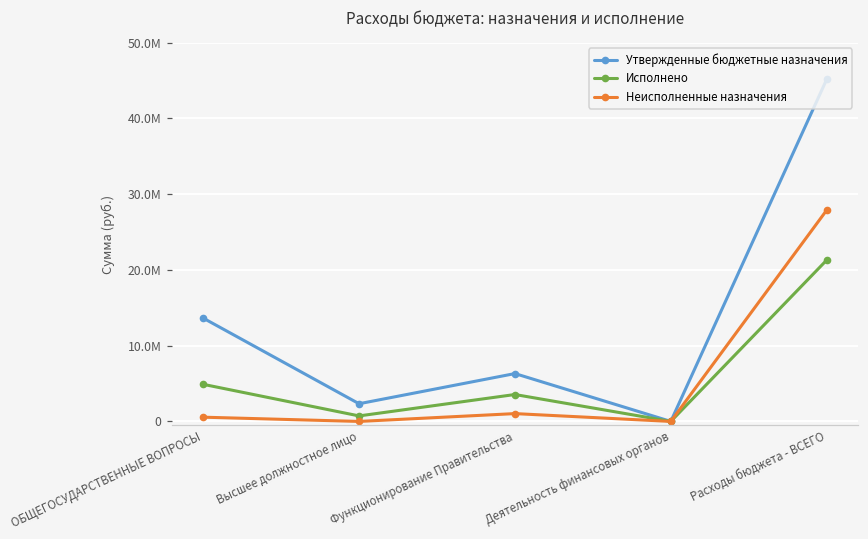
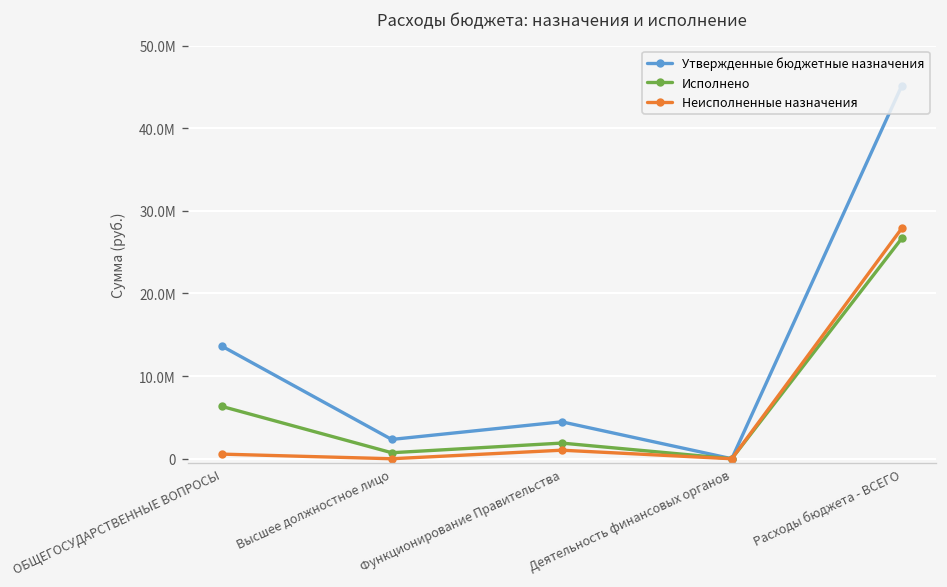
Исполнено, ОБЩЕГОСУДАРСТВЕННЫЕ ВОПРОСЫ: 5000000 -> 6000000
Утвержденные бюджетные назначения, Функционирование Правительства: 6000000 -> 4000000
Исполнено, Функционирование Правительства: 4000000 -> 2000000
Исполнено, Расходы бюджета - ВСЕГО: 21000000 -> 27000000
